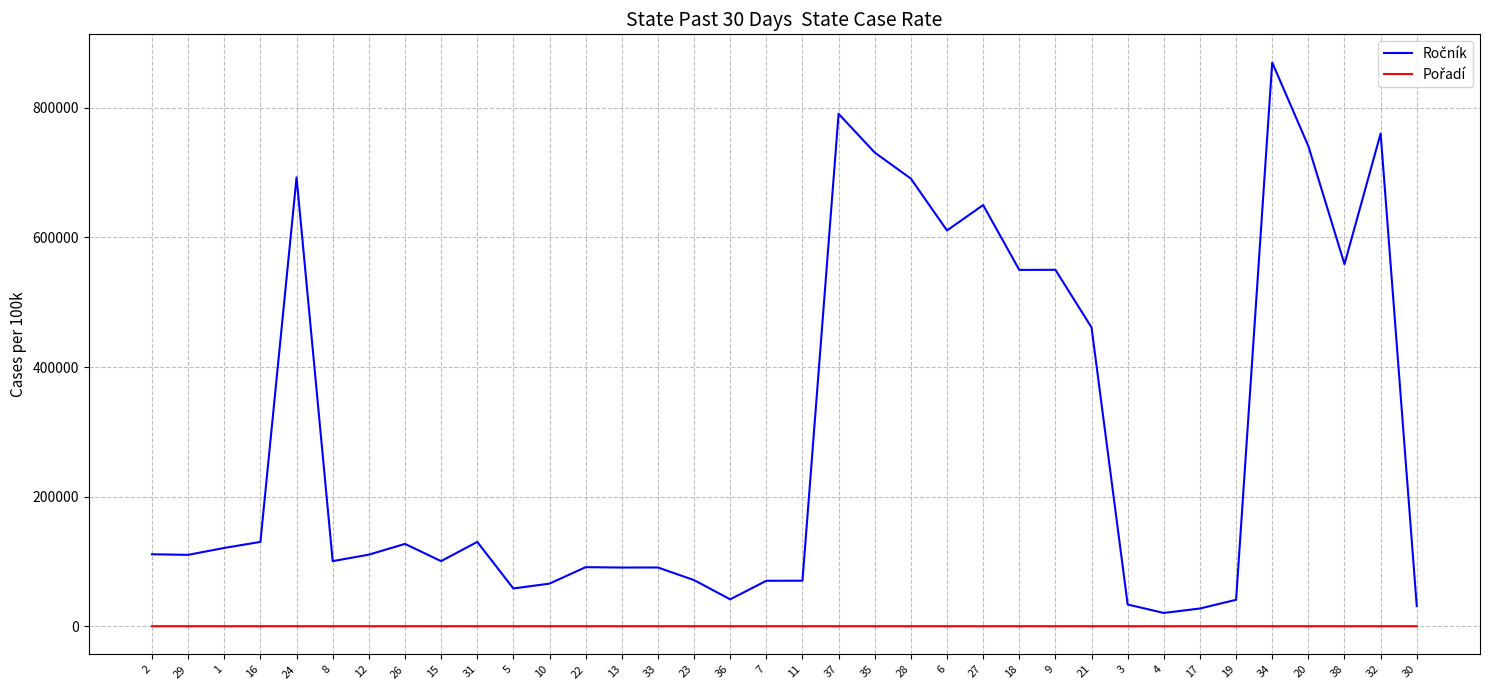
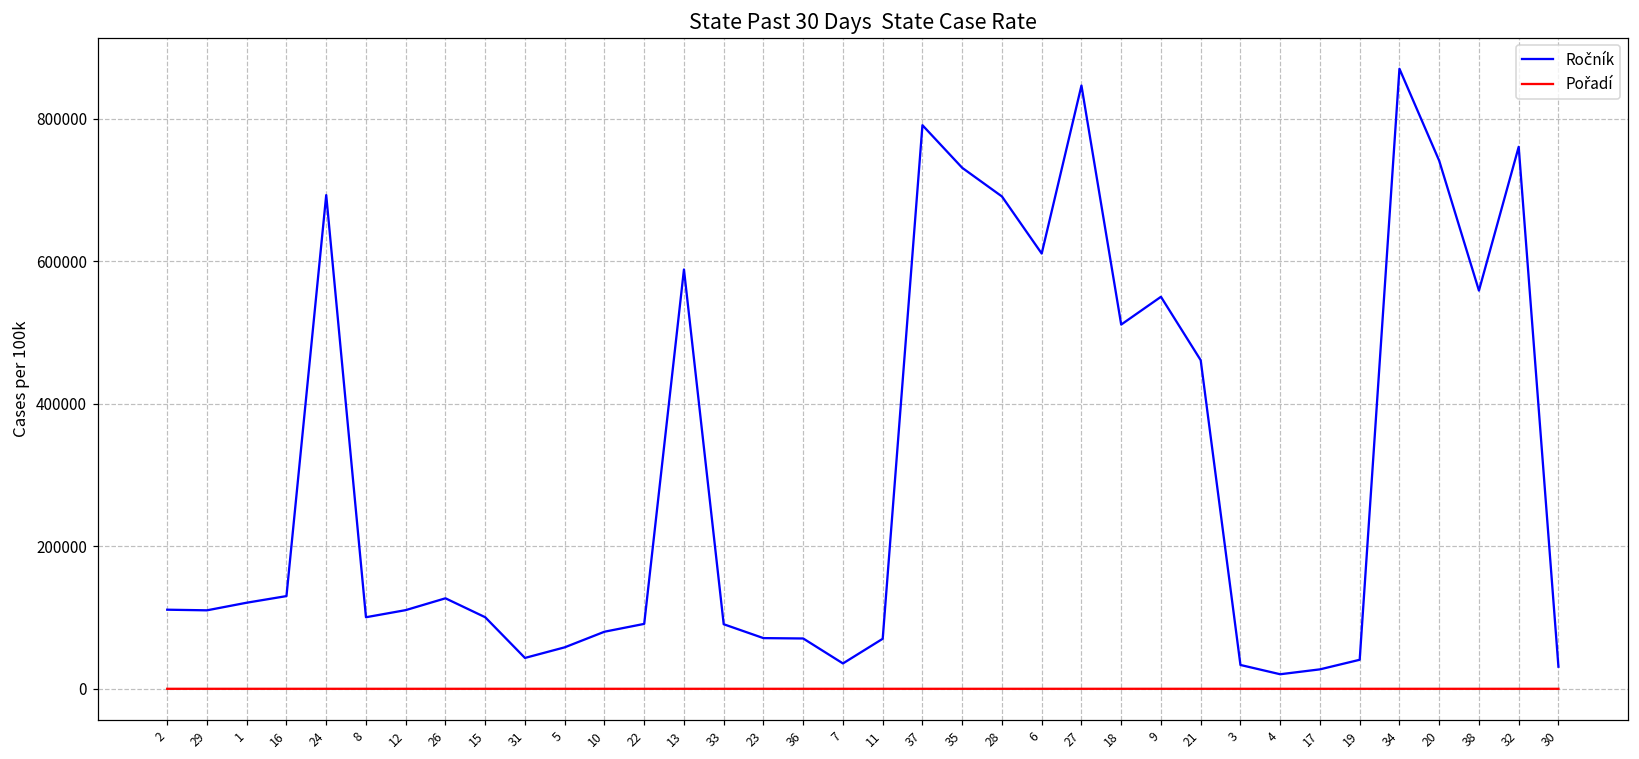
Ročník, 31: 130000 -> 40000
Ročník, 10: 70000 -> 80000
Ročník, 13: 90000 -> 590000
Ročník, 36: 40000 -> 70000
Ročník, 7: 70000 -> 40000
Ročník, 27: 650000 -> 850000
Ročník, 18: 550000 -> 510000
